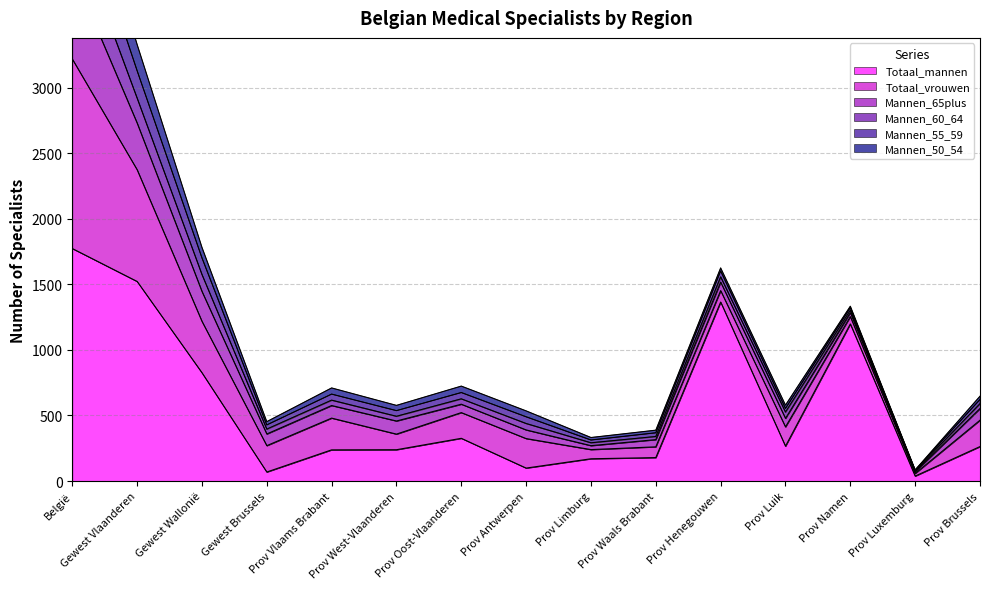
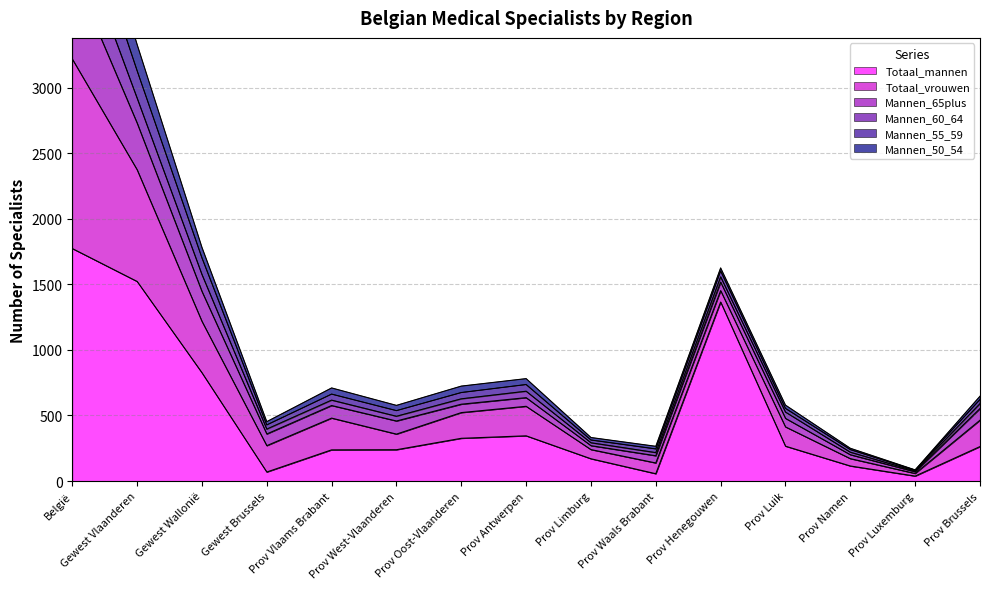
Totaal_mannen, Prov Antwerpen: 100 -> 350
Totaal_mannen, Prov Waals Brabant: 180 -> 60
Totaal_mannen, Prov Namen: 1200 -> 120
